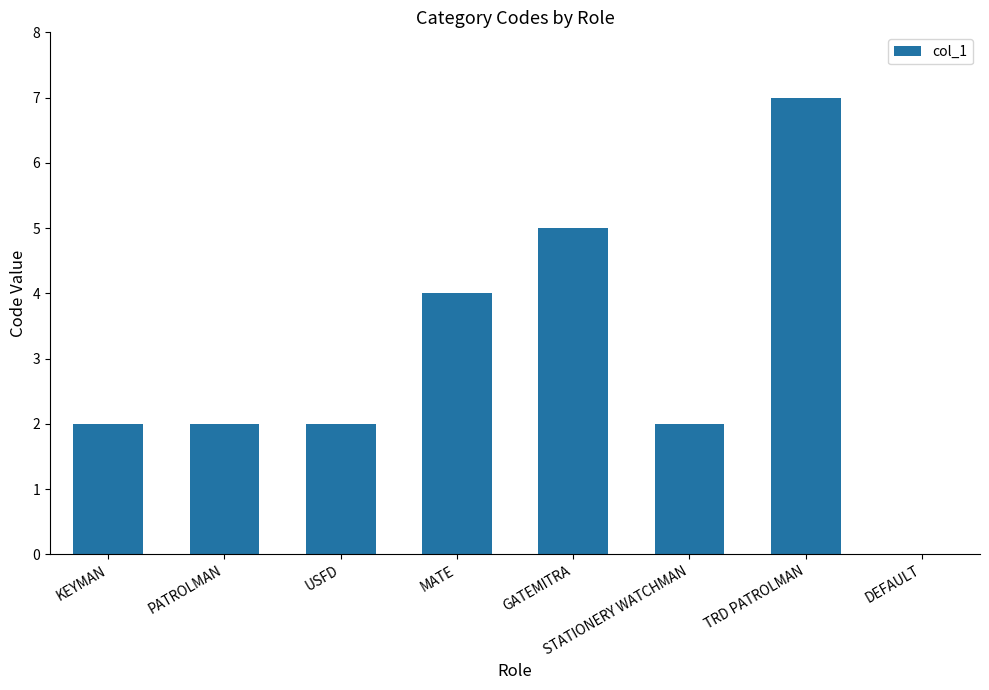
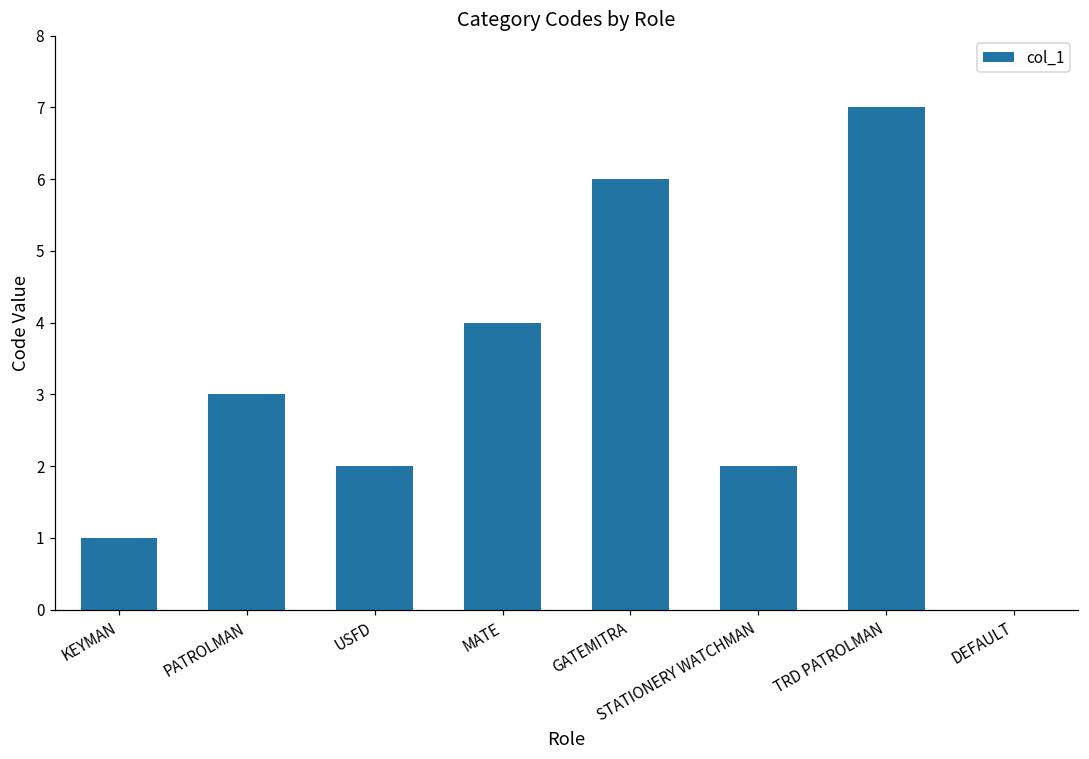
KEYMAN: 2 -> 1
PATROLMAN: 2 -> 3
GATEMITRA: 5 -> 6
